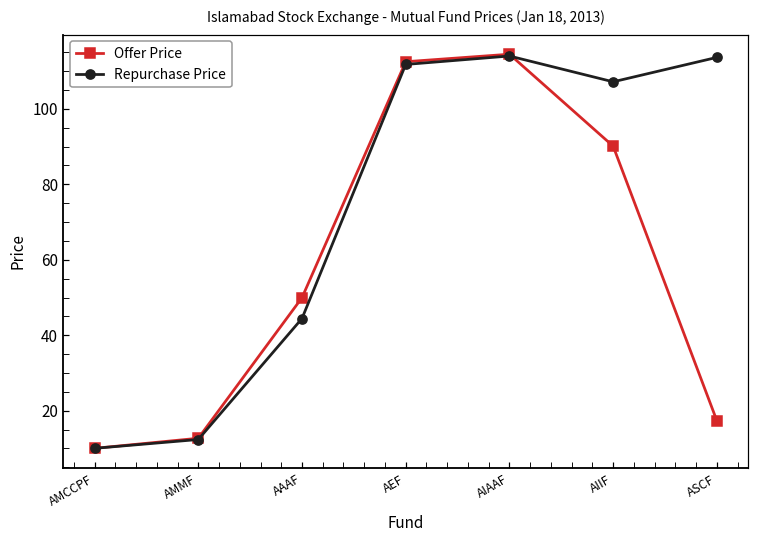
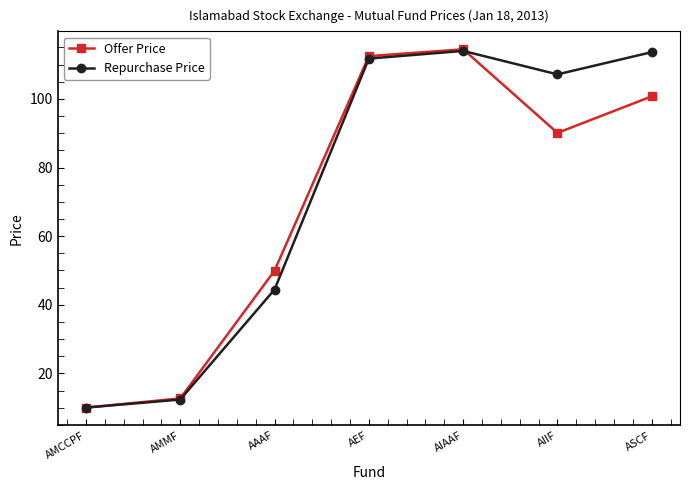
Offer Price, ASCF: 17 -> 101
